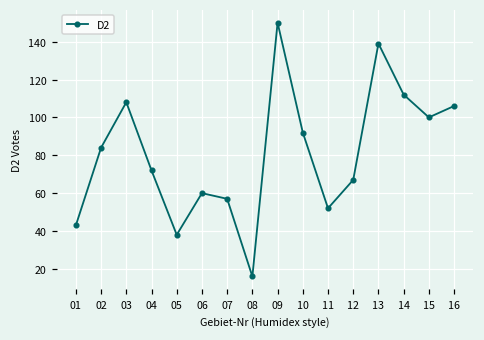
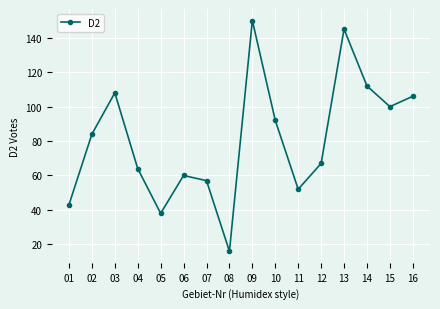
04: 72 -> 64
13: 139 -> 145
